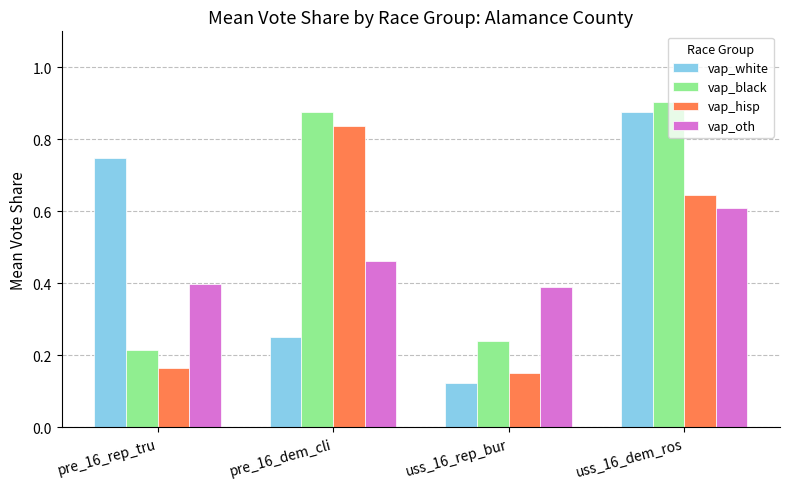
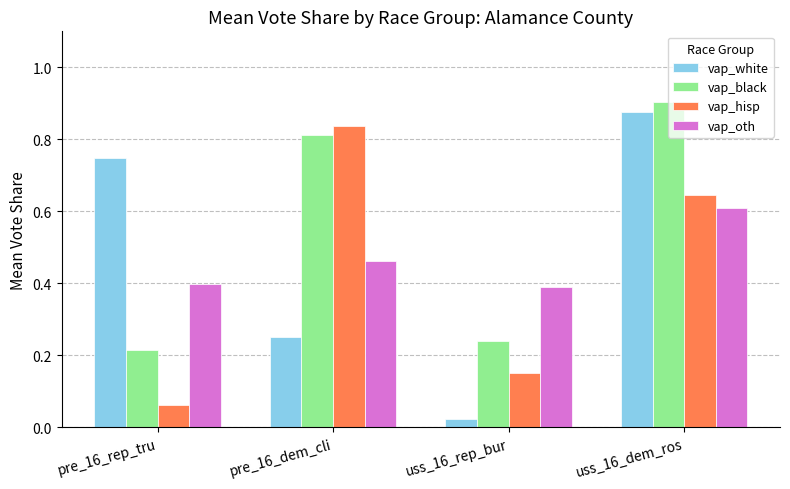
vap_hisp, pre_16_rep_tru: 0.16 -> 0.06
vap_black, pre_16_dem_cli: 0.88 -> 0.81
vap_white, uss_16_rep_bur: 0.12 -> 0.02
